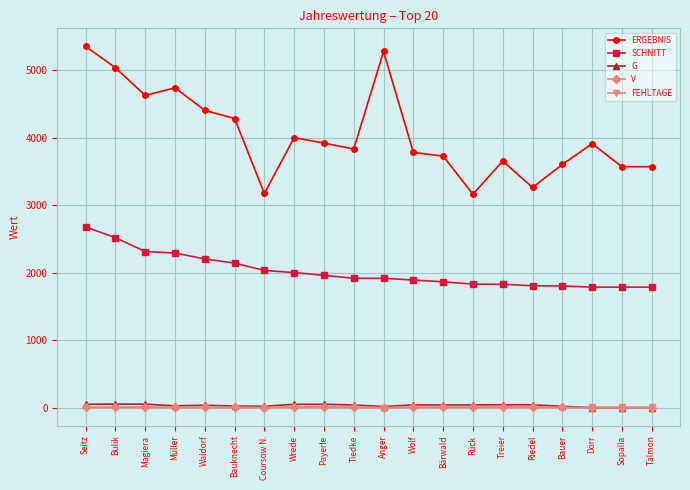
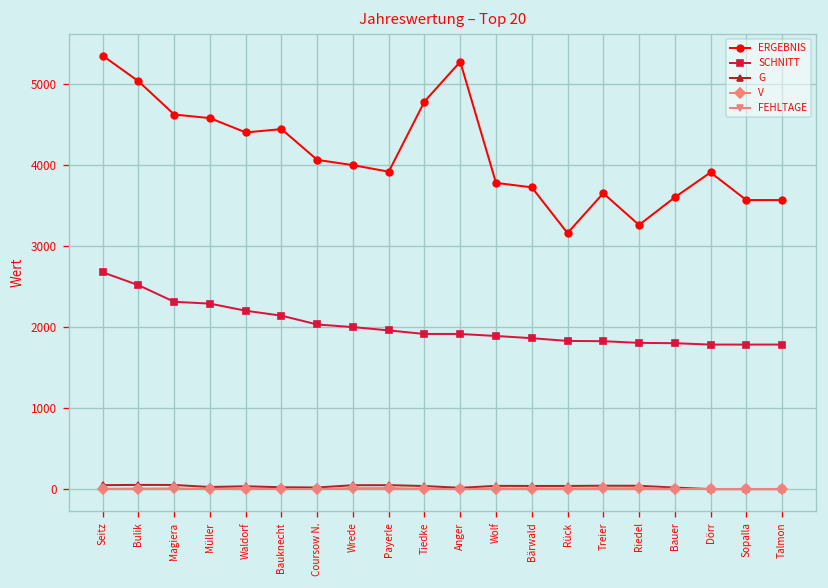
ERGEBNIS, Müller: 4700 -> 4600
ERGEBNIS, Bauknecht: 4300 -> 4400
ERGEBNIS, Coursow N.: 3200 -> 4100
ERGEBNIS, Tiedke: 3800 -> 4800
